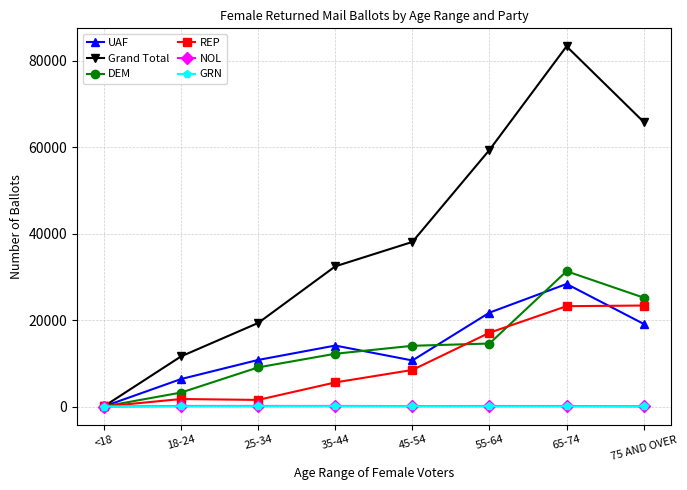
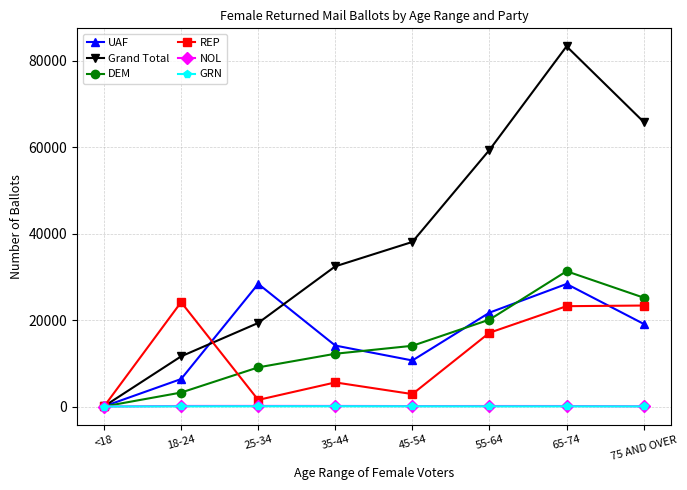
REP, 18-24: 2000 -> 24000
UAF, 25-34: 11000 -> 28000
REP, 45-54: 8000 -> 3000
DEM, 55-64: 15000 -> 20000
